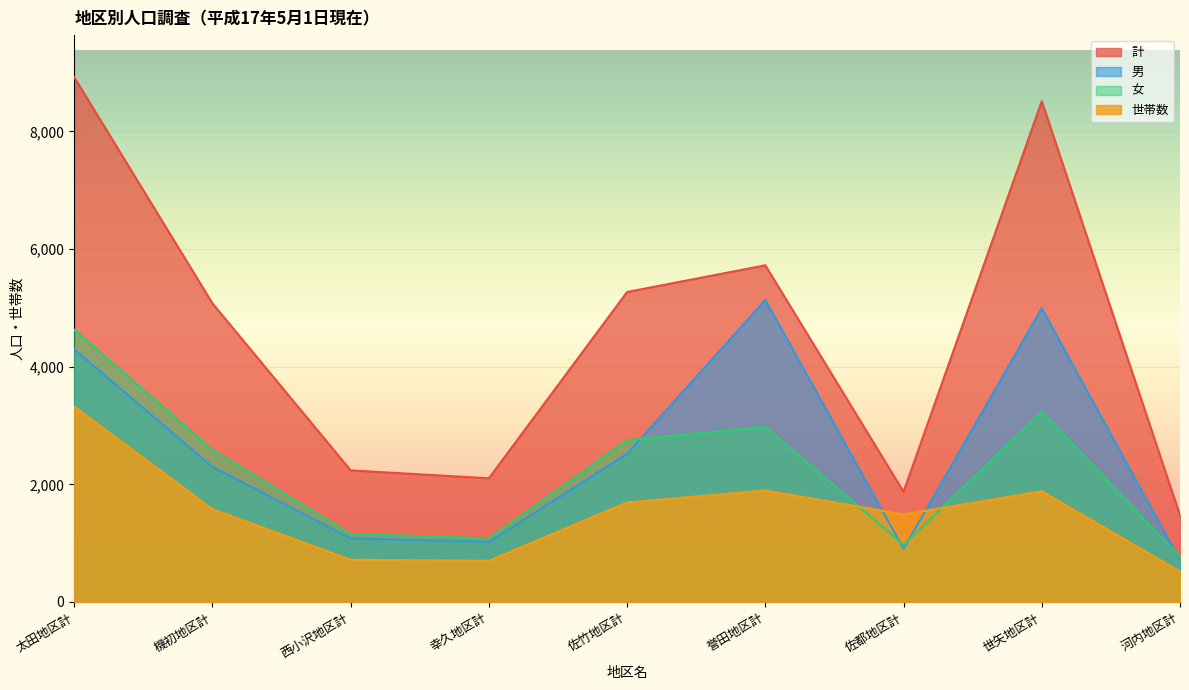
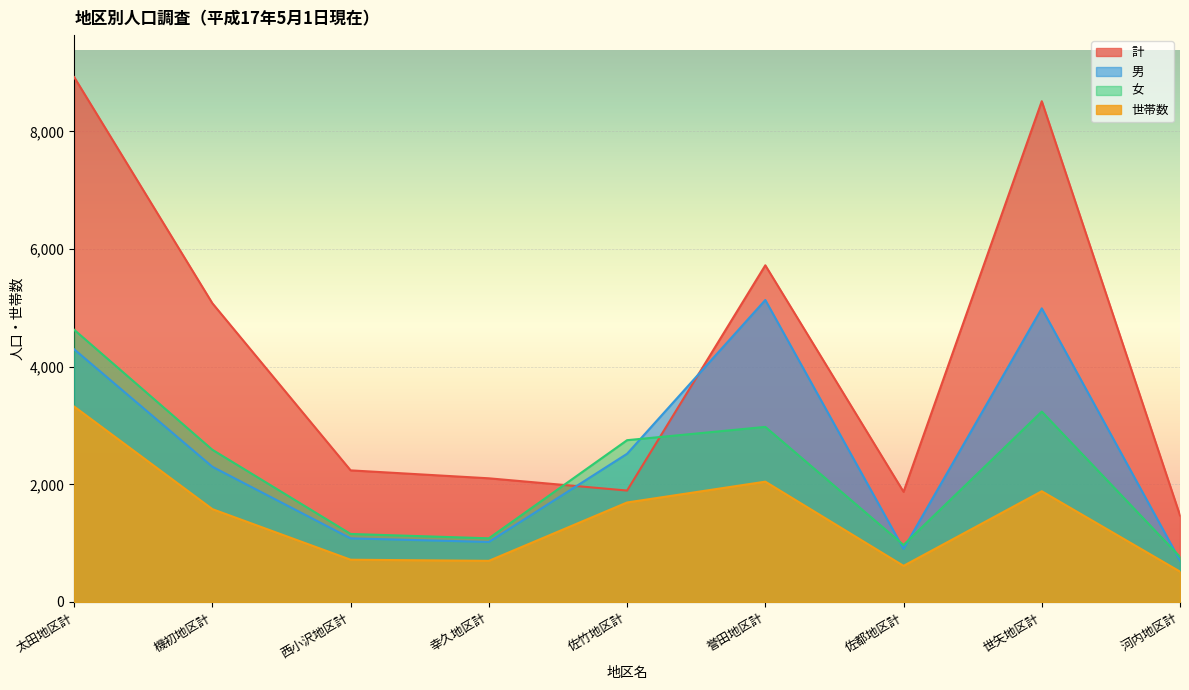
計, 佐竹地区計: 5,300 -> 1,900
世帯数, 誉田地区計: 1,900 -> 2,000
世帯数, 佐都地区計: 1,500 -> 600
